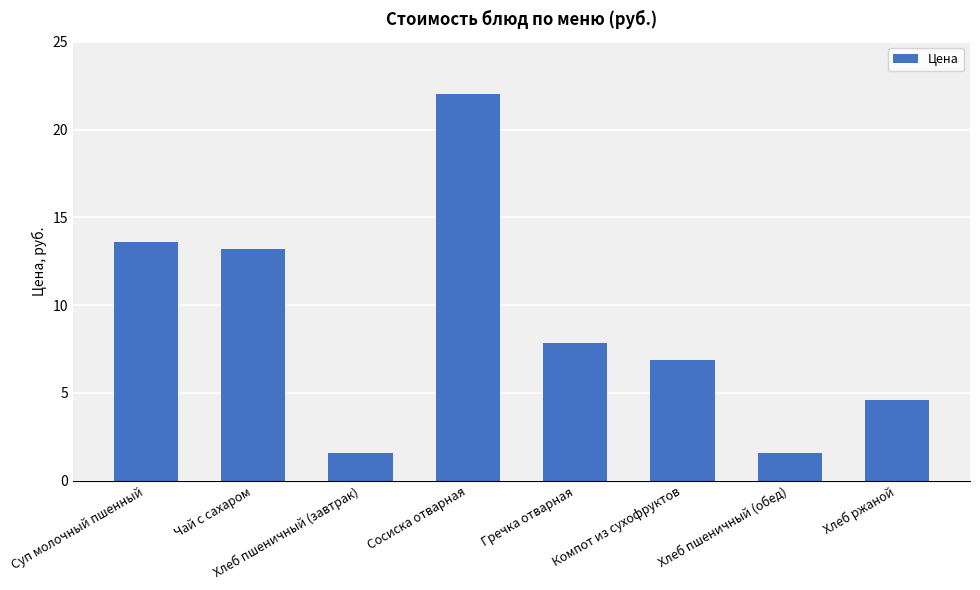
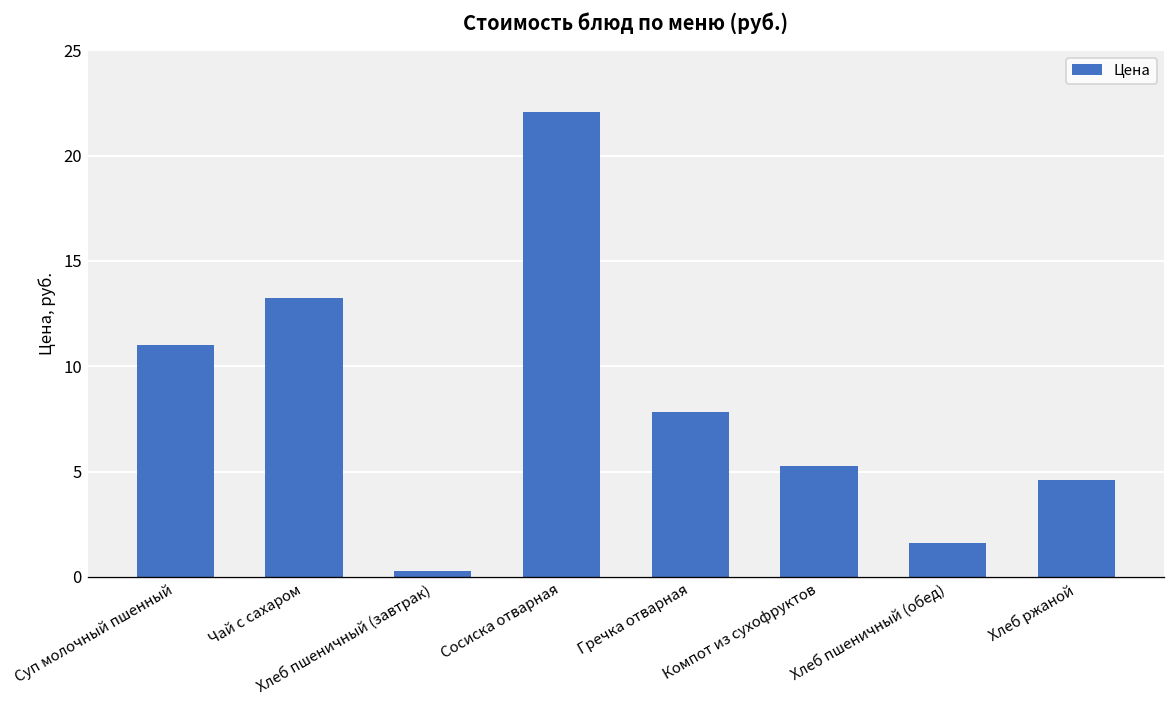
Суп молочный пшенный: 13.6 -> 11.0
Хлеб пшеничный (завтрак): 1.6 -> 0.3
Компот из сухофруктов: 6.9 -> 5.3
